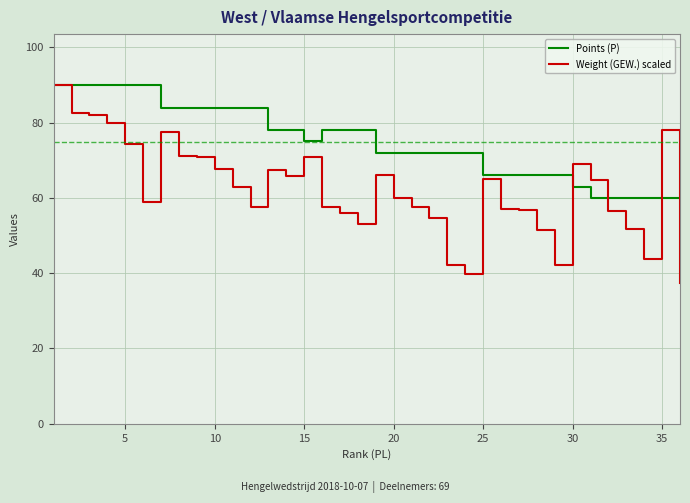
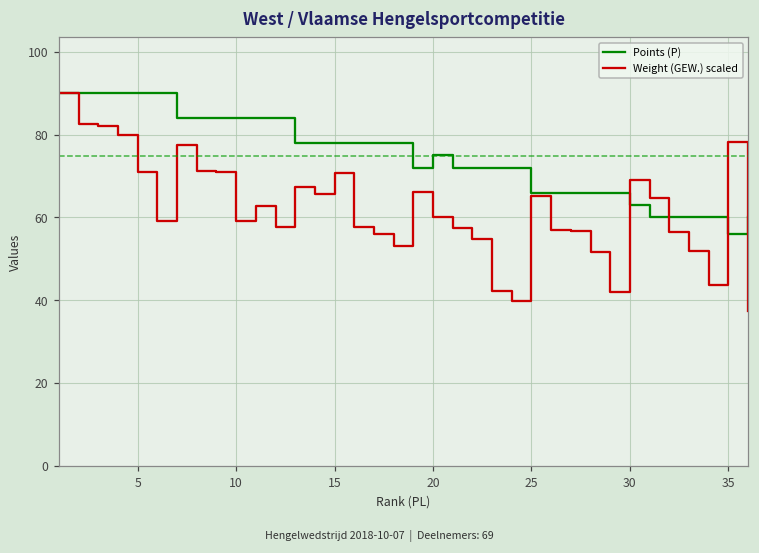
Weight (GEW.) scaled, 5: 74 -> 71
Weight (GEW.) scaled, 10: 68 -> 59
Points (P), 15: 75 -> 78
Points (P), 20: 72 -> 75
Points (P), 35: 60 -> 56
